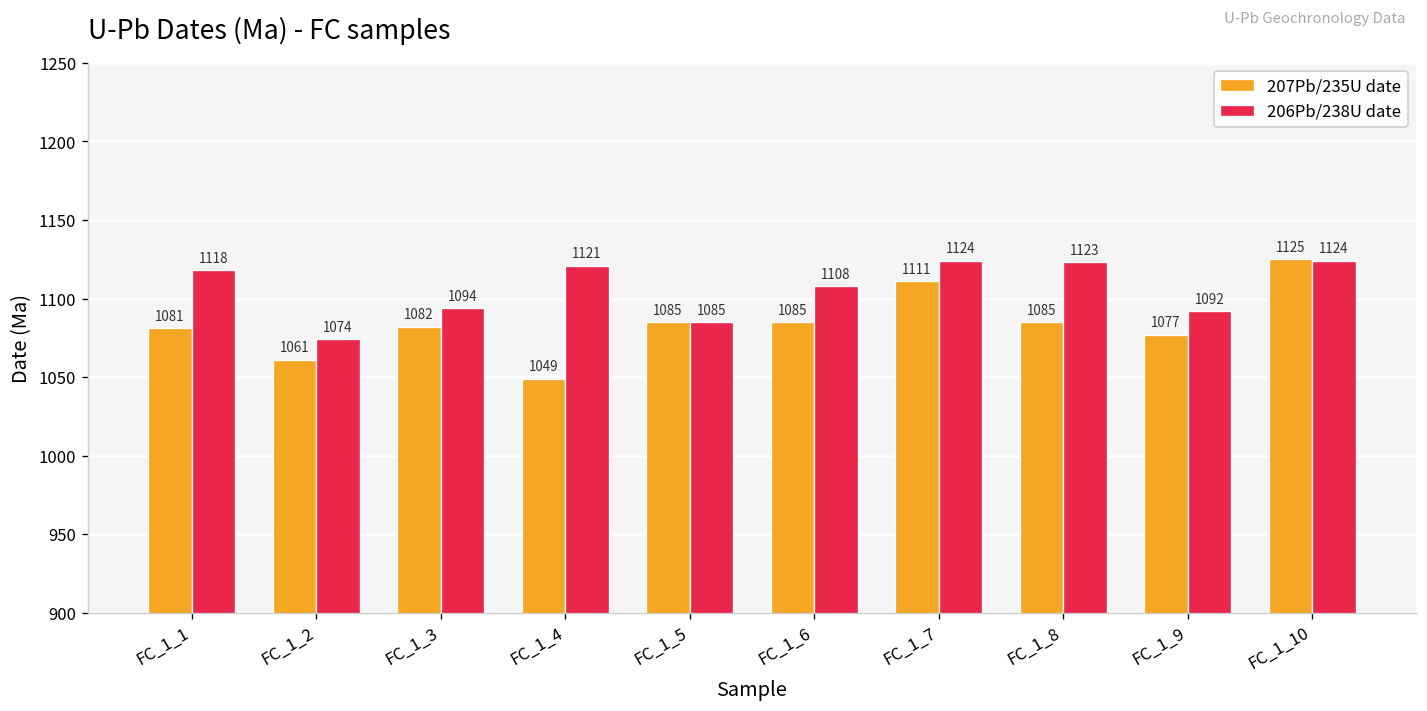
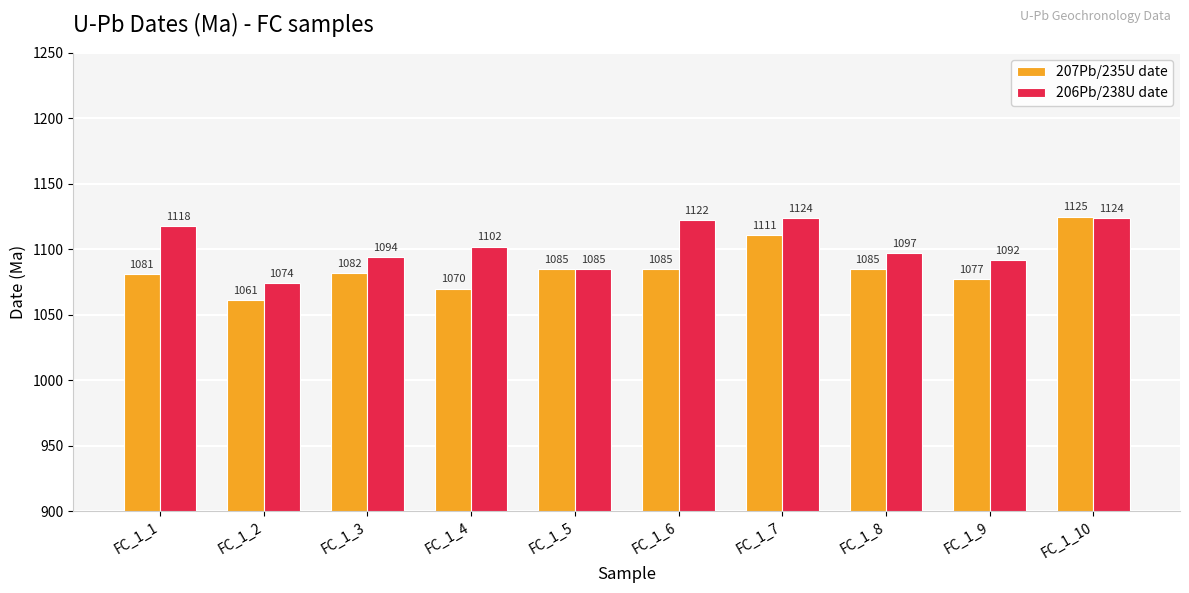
207Pb/235U date, FC_1_4: 1049 -> 1070
206Pb/238U date, FC_1_4: 1121 -> 1102
206Pb/238U date, FC_1_6: 1108 -> 1122
206Pb/238U date, FC_1_8: 1123 -> 1097
